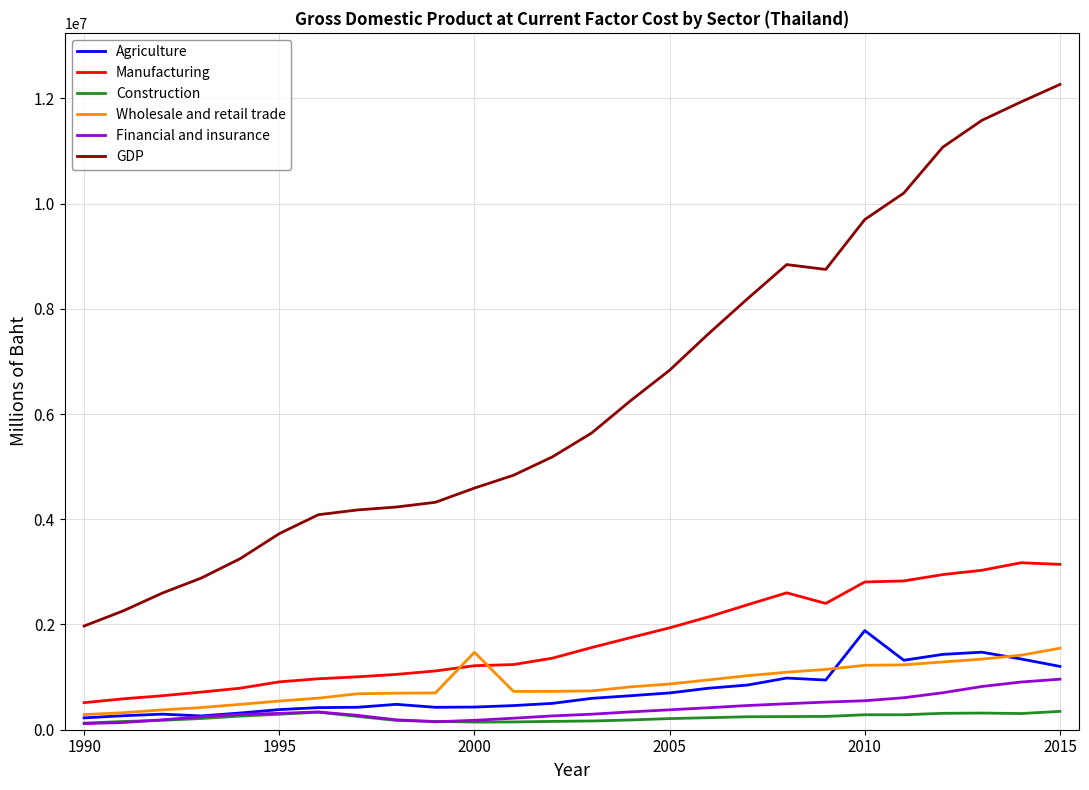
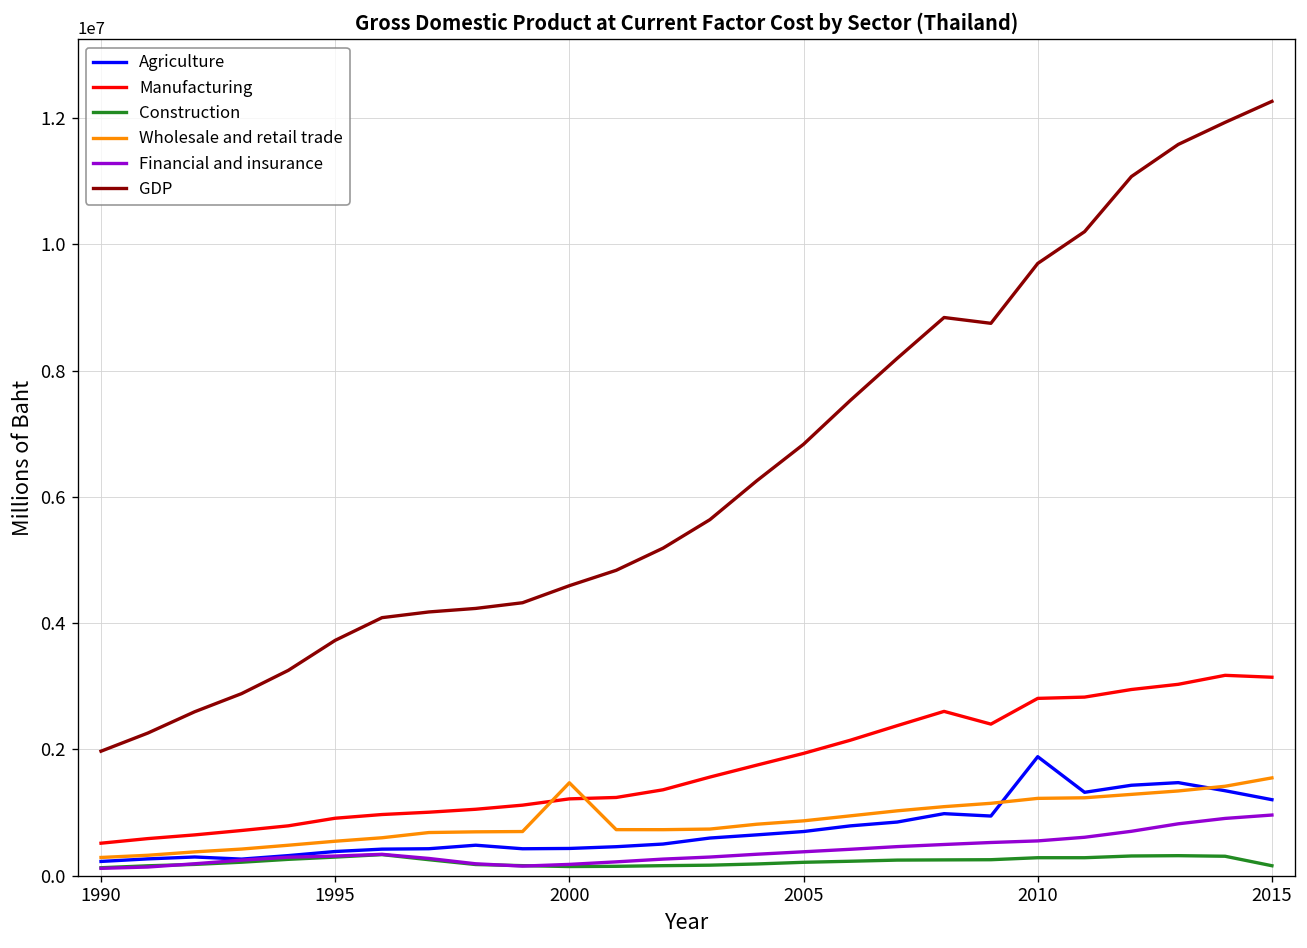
Construction, 2015: 300000 -> 200000
